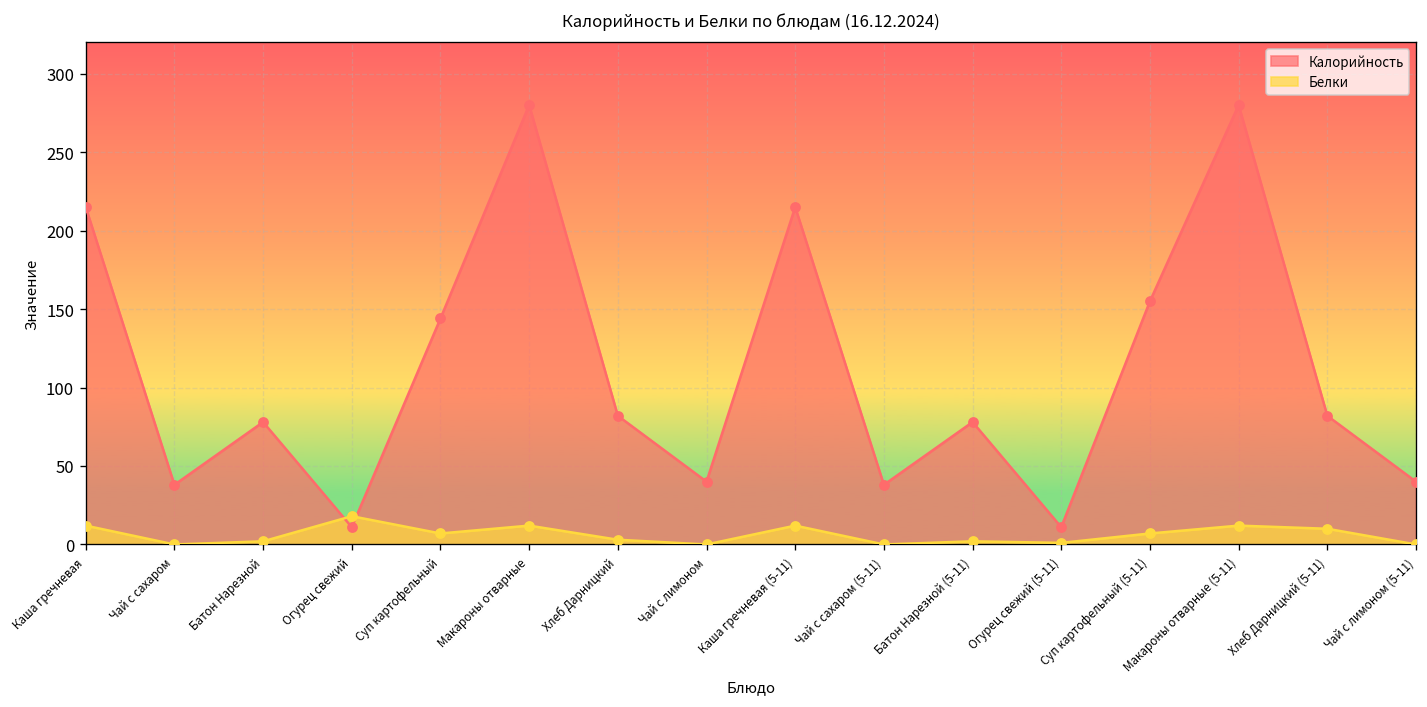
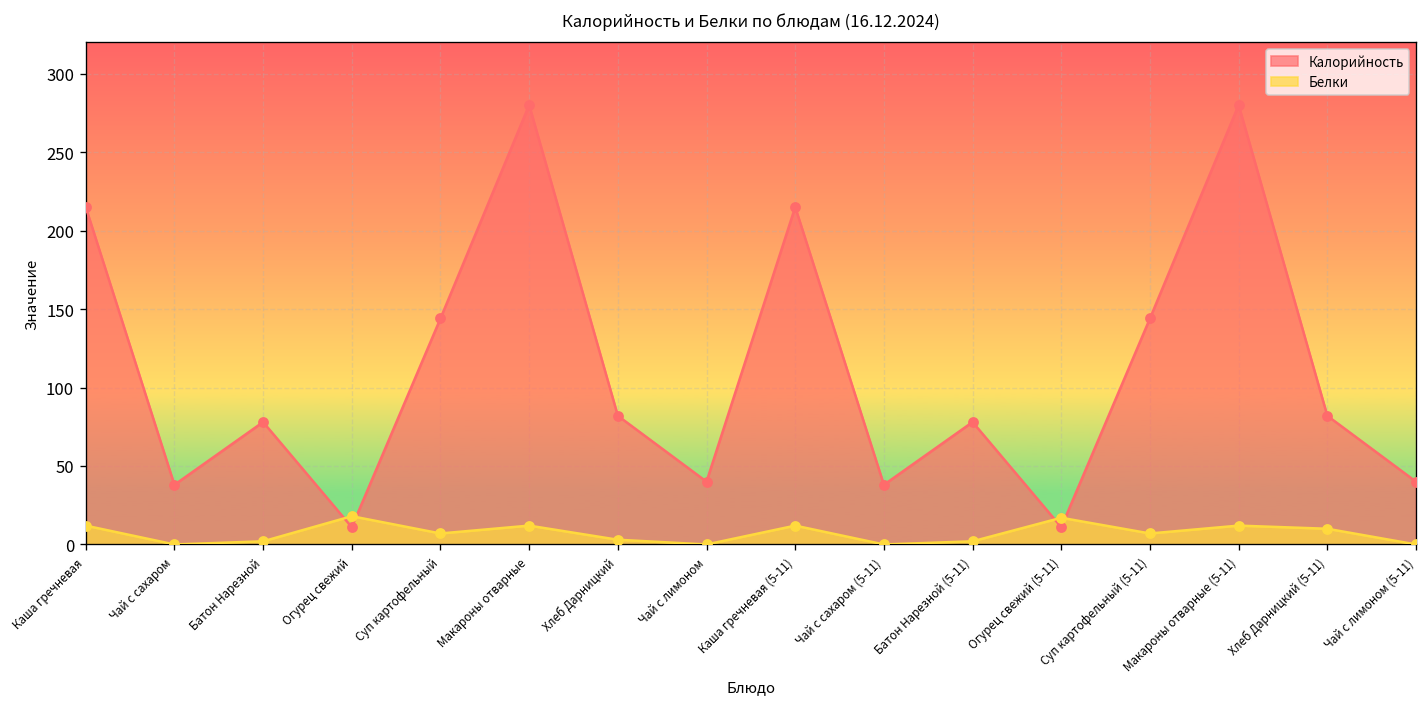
Белки, Огурец свежий (5-11): 1 -> 17
Калорийность, Суп картофельный (5-11): 155 -> 144
